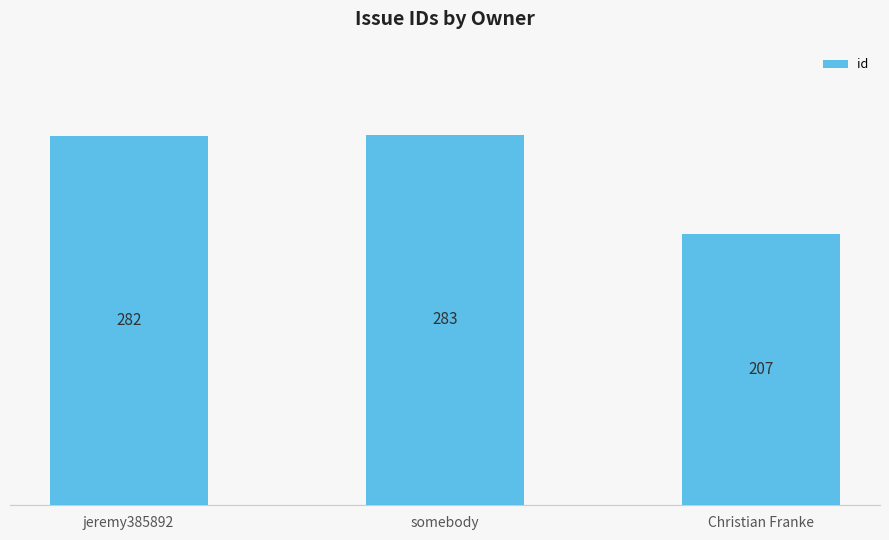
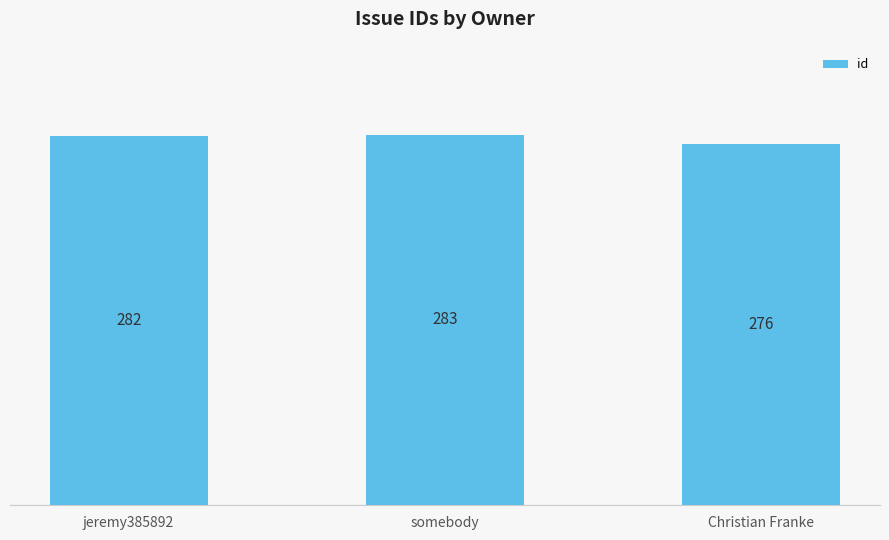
Christian Franke: 207 -> 276
